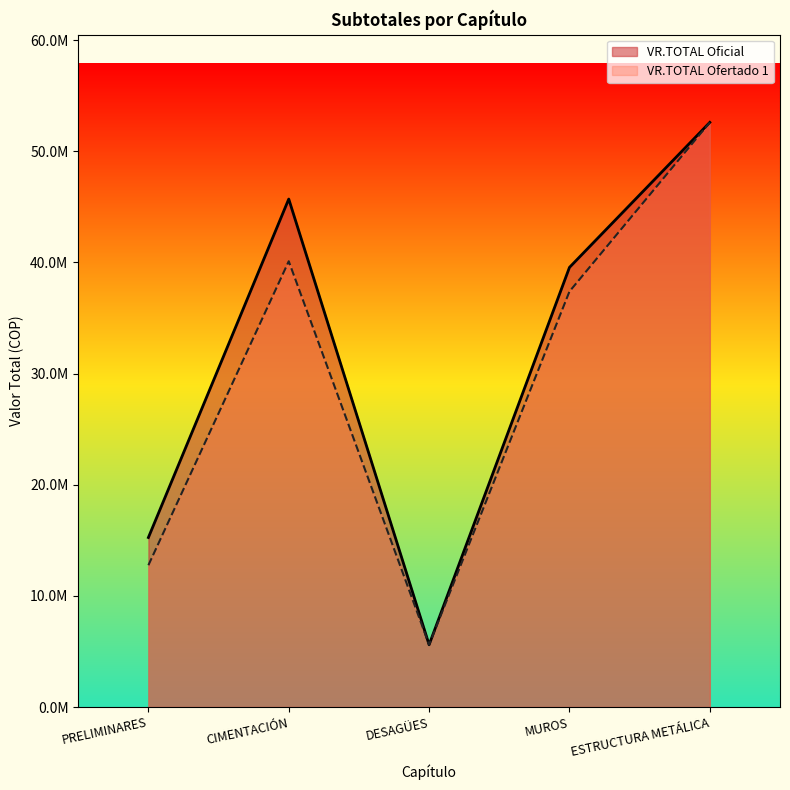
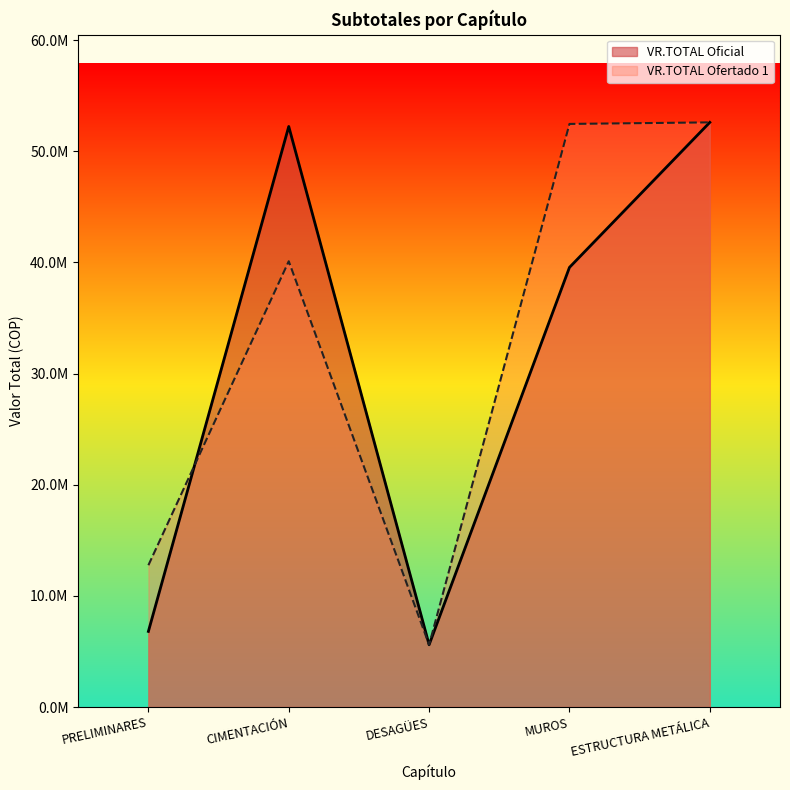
VR.TOTAL Oficial, PRELIMINARES: 15200000 -> 6800000
VR.TOTAL Oficial, CIMENTACIÓN: 45700000 -> 52200000
VR.TOTAL Ofertado 1, MUROS: 37400000 -> 52500000
